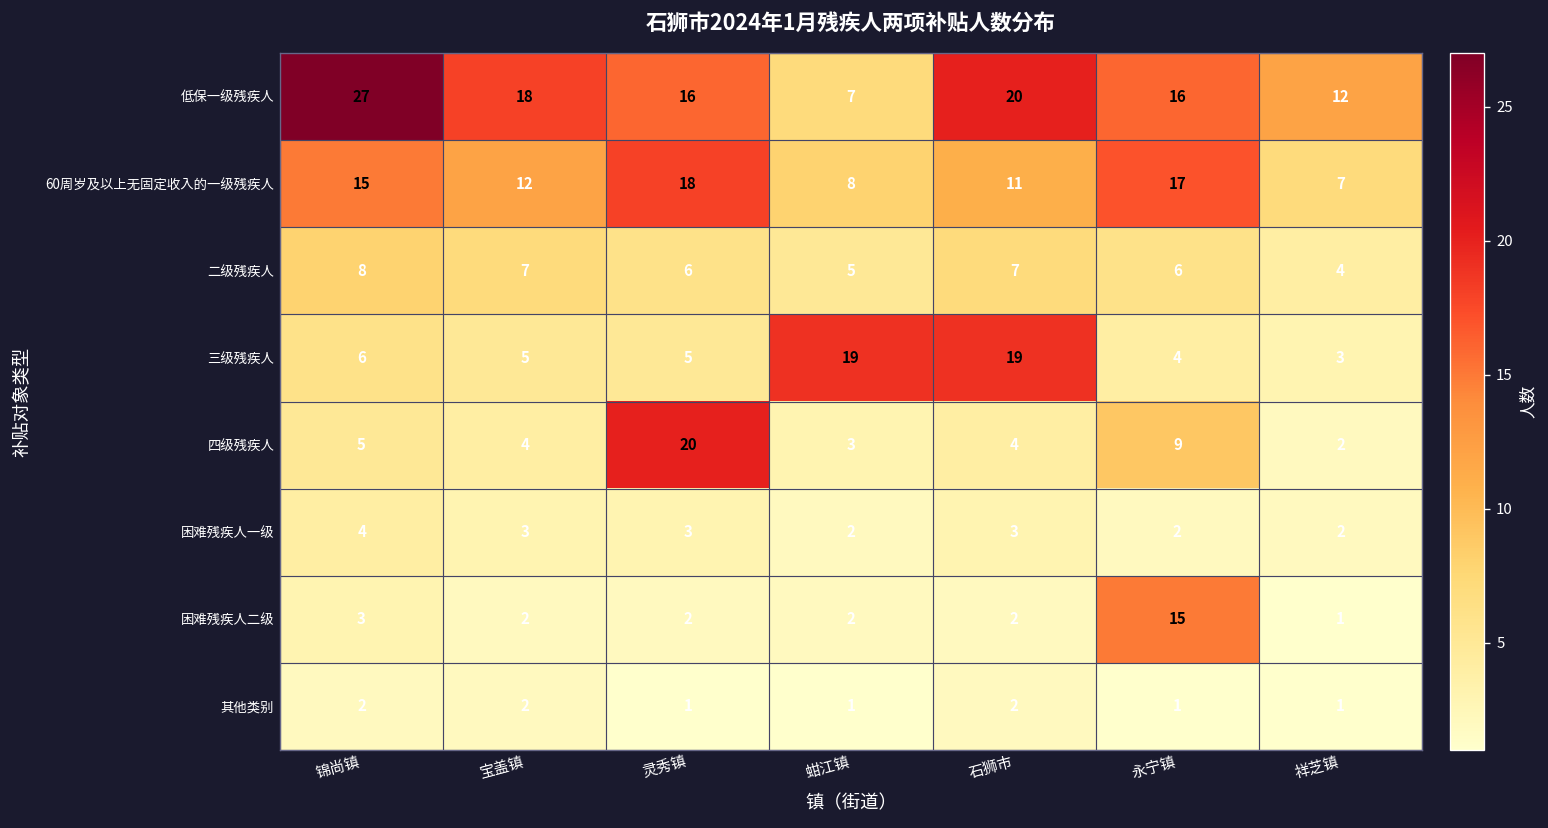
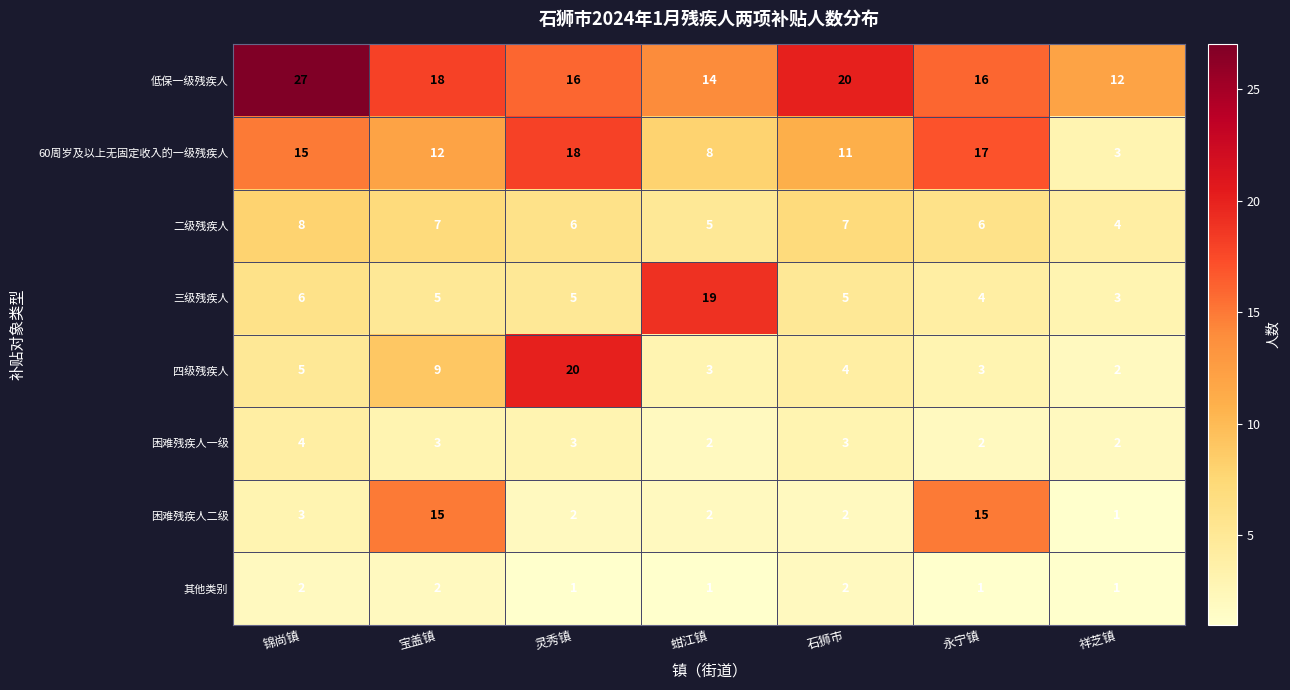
低保一级残疾人, 蚶江镇: 7 -> 14
60周岁及以上无固定收入的一级残疾人, 祥芝镇: 7 -> 3
三级残疾人, 石狮市: 19 -> 5
四级残疾人, 宝盖镇: 4 -> 9
四级残疾人, 永宁镇: 9 -> 3
困难残疾人二级, 宝盖镇: 2 -> 15
